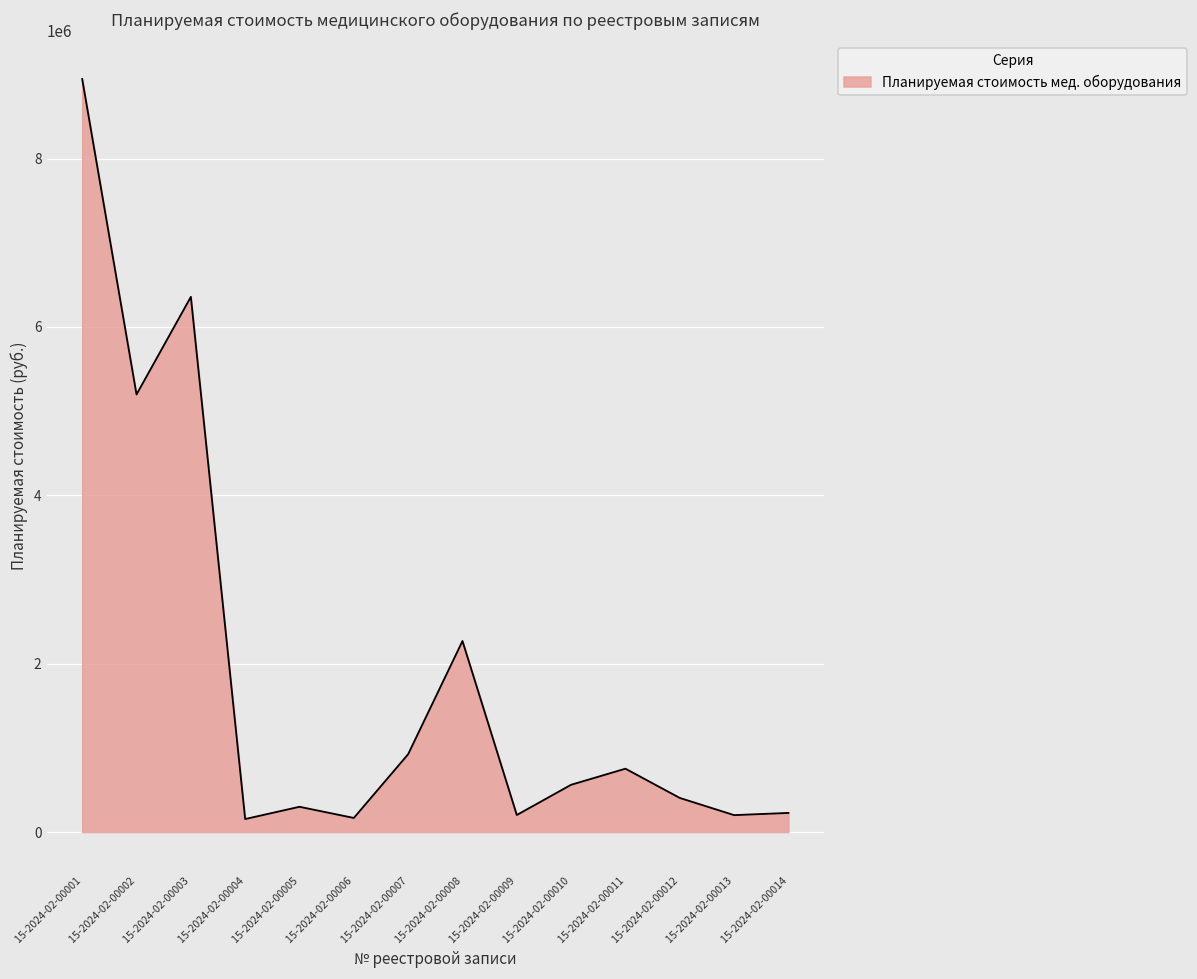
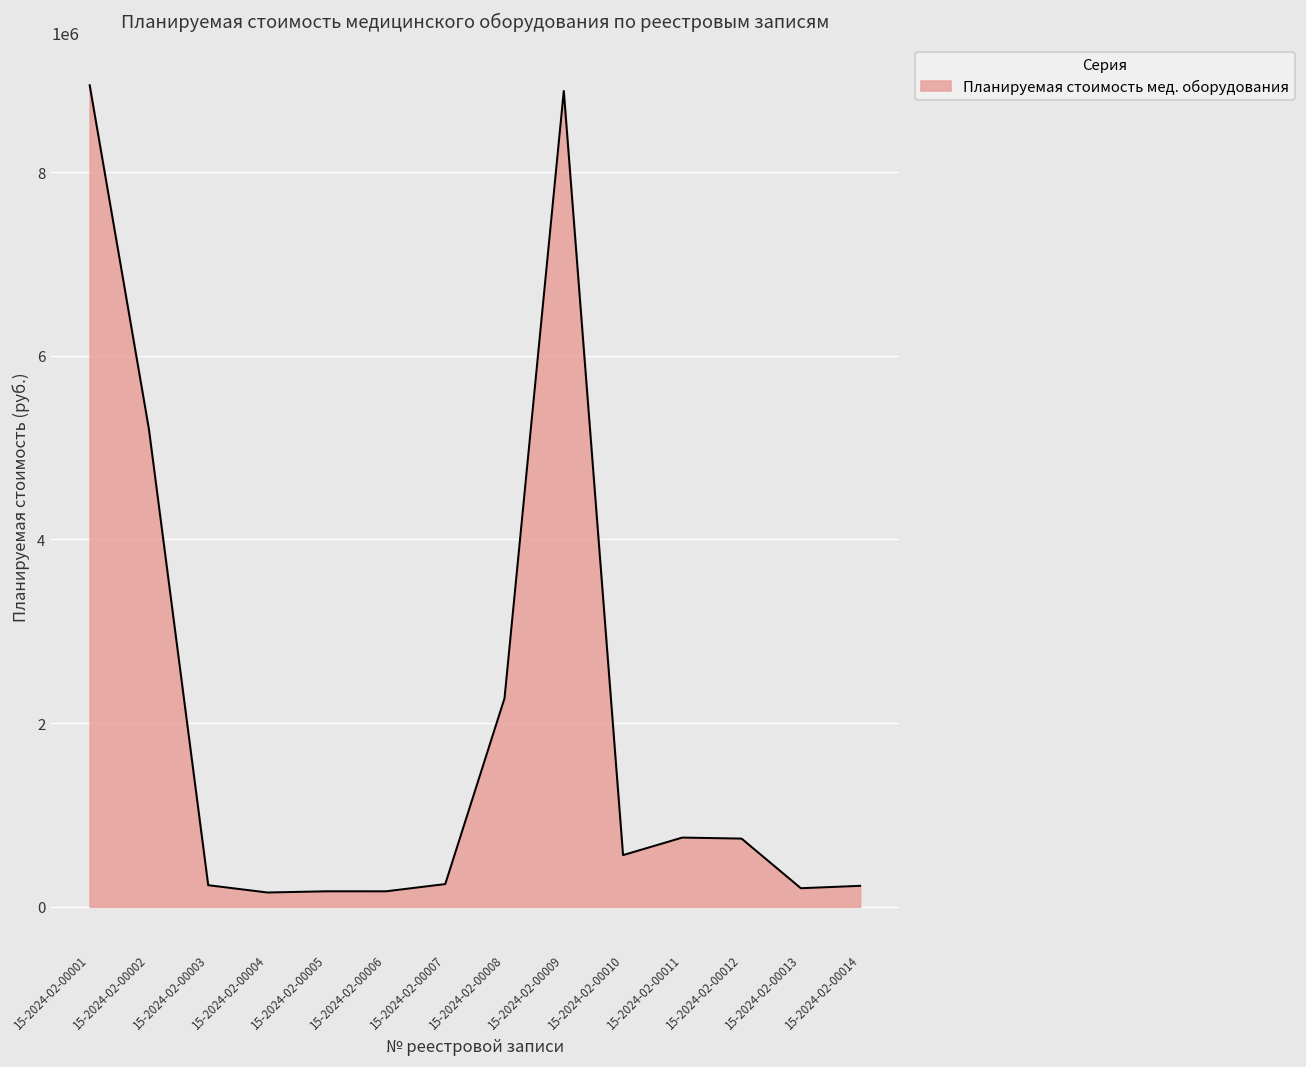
15-2024-02-00003: 6400000 -> 200000
15-2024-02-00005: 300000 -> 200000
15-2024-02-00007: 900000 -> 200000
15-2024-02-00009: 200000 -> 8900000
15-2024-02-00012: 400000 -> 700000
